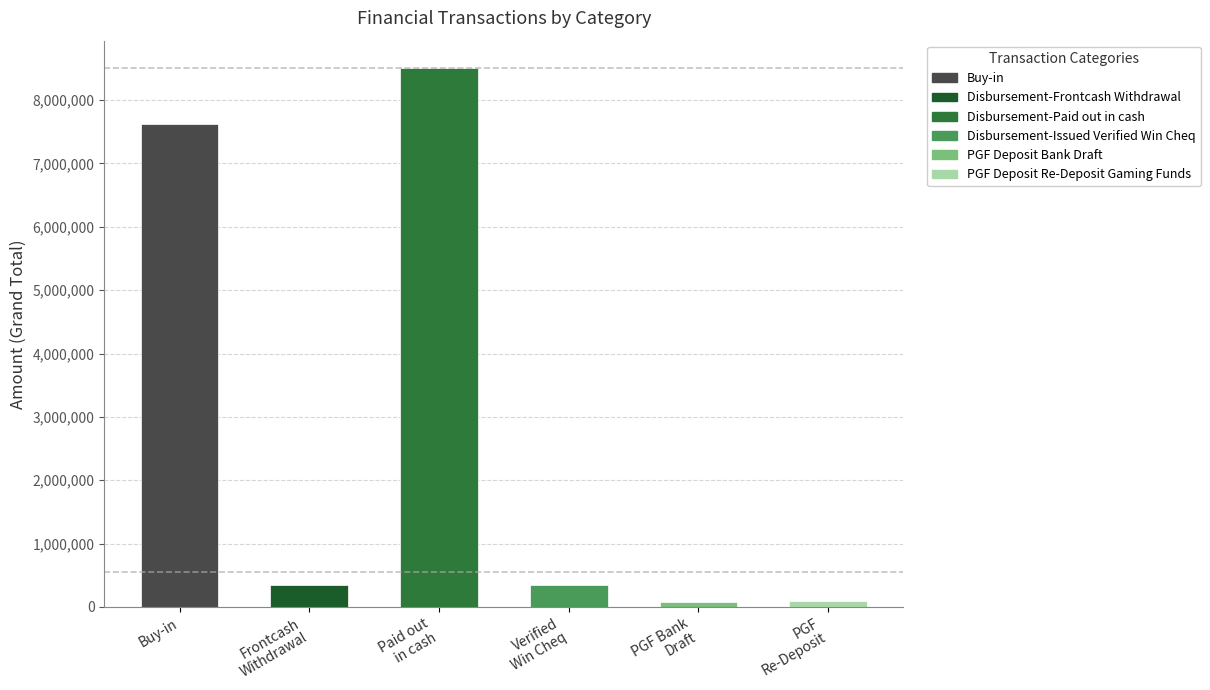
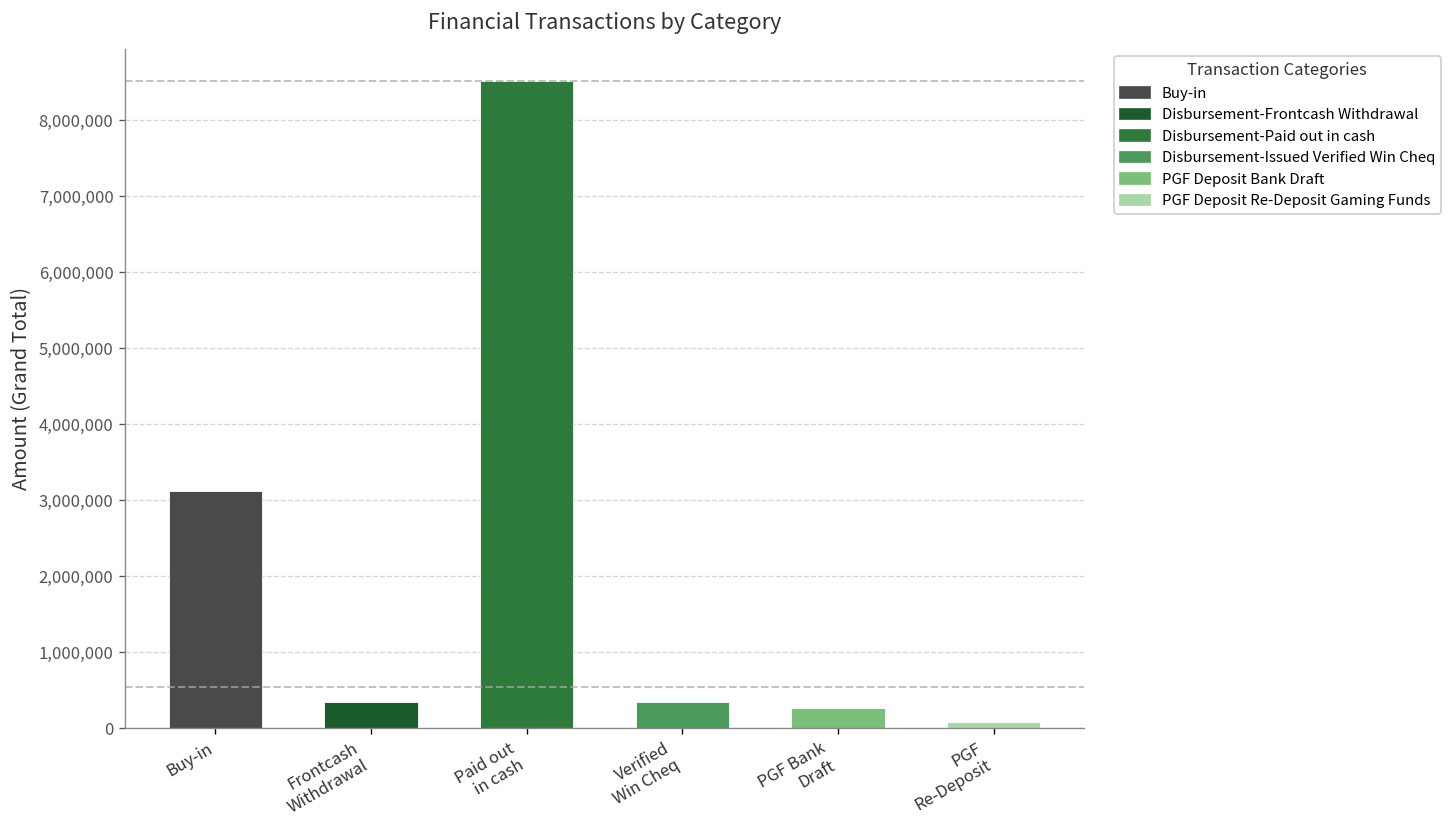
Buy-in: 7,600,000 -> 3,100,000
PGF Bank Draft: 100,000 -> 300,000
